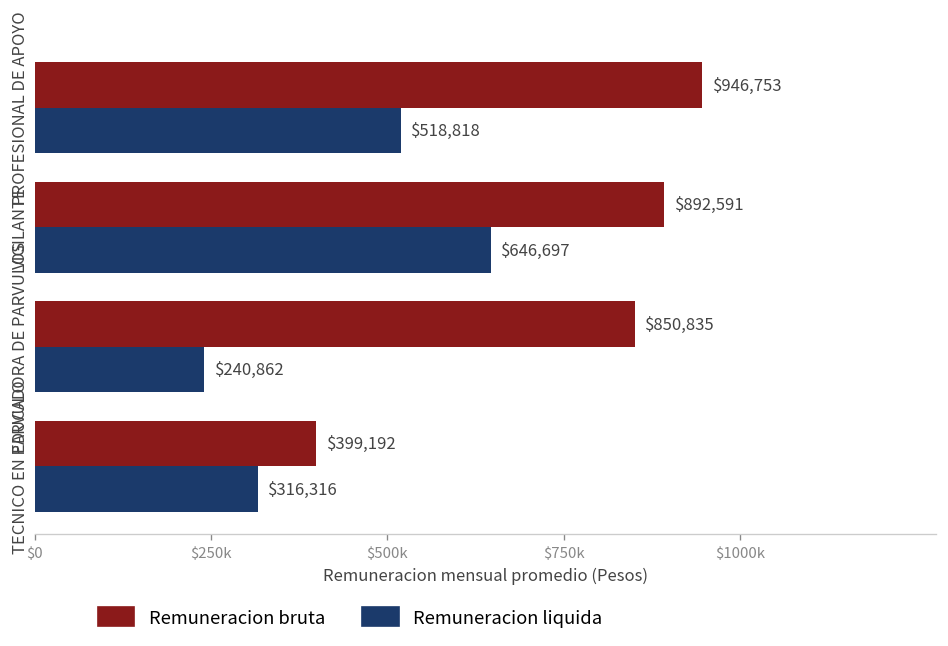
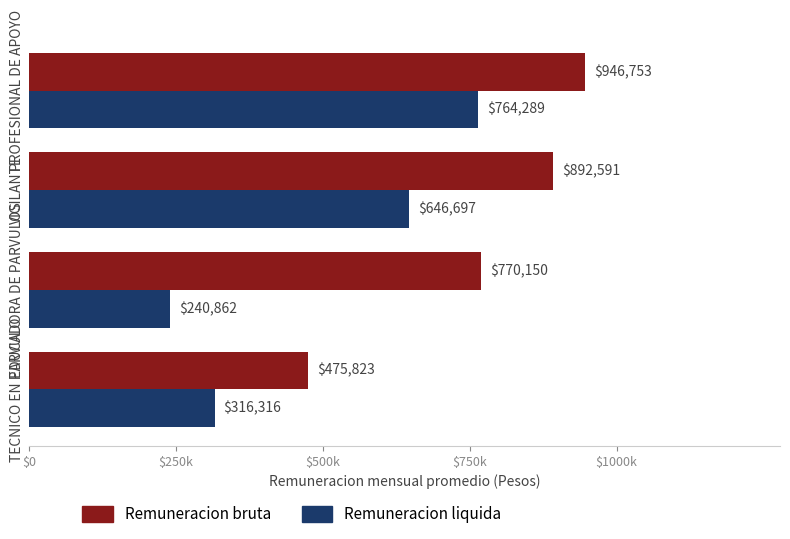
Remuneracion liquida, PROFESIONAL DE APOYO: $518,818 -> $764,289
Remuneracion bruta, EDUCADORA DE PARVULOS: $850,835 -> $770,150
Remuneracion bruta, TECNICO EN PARVULO: $399,192 -> $475,823
